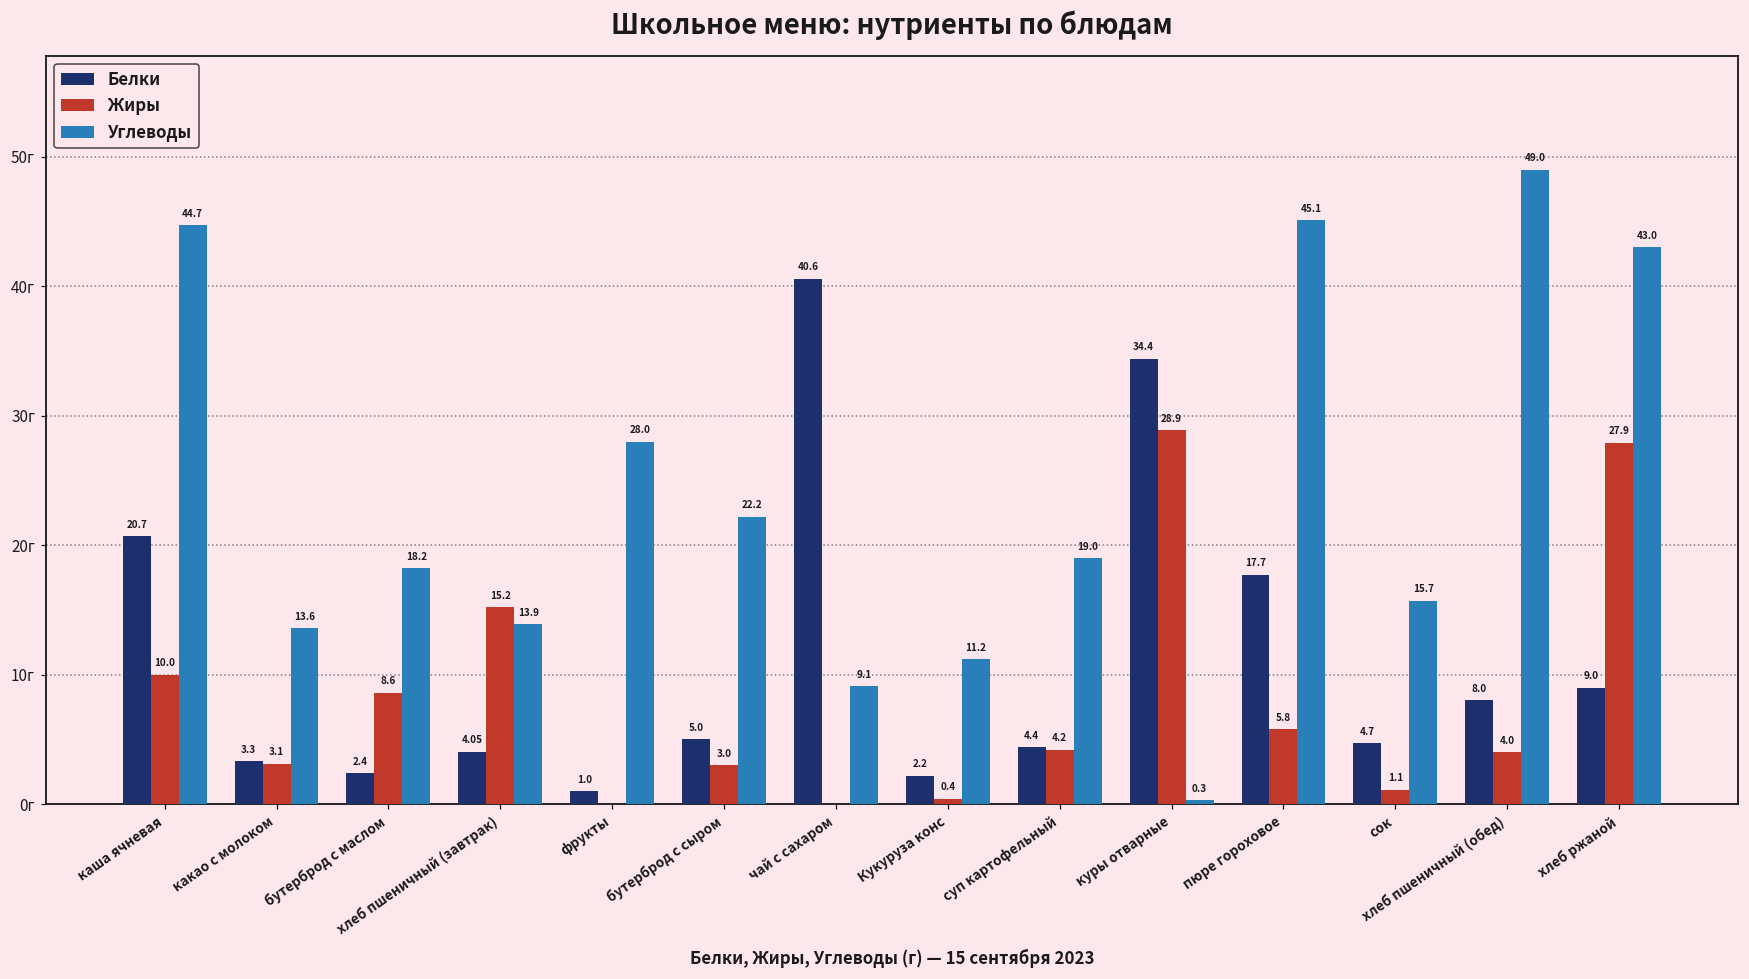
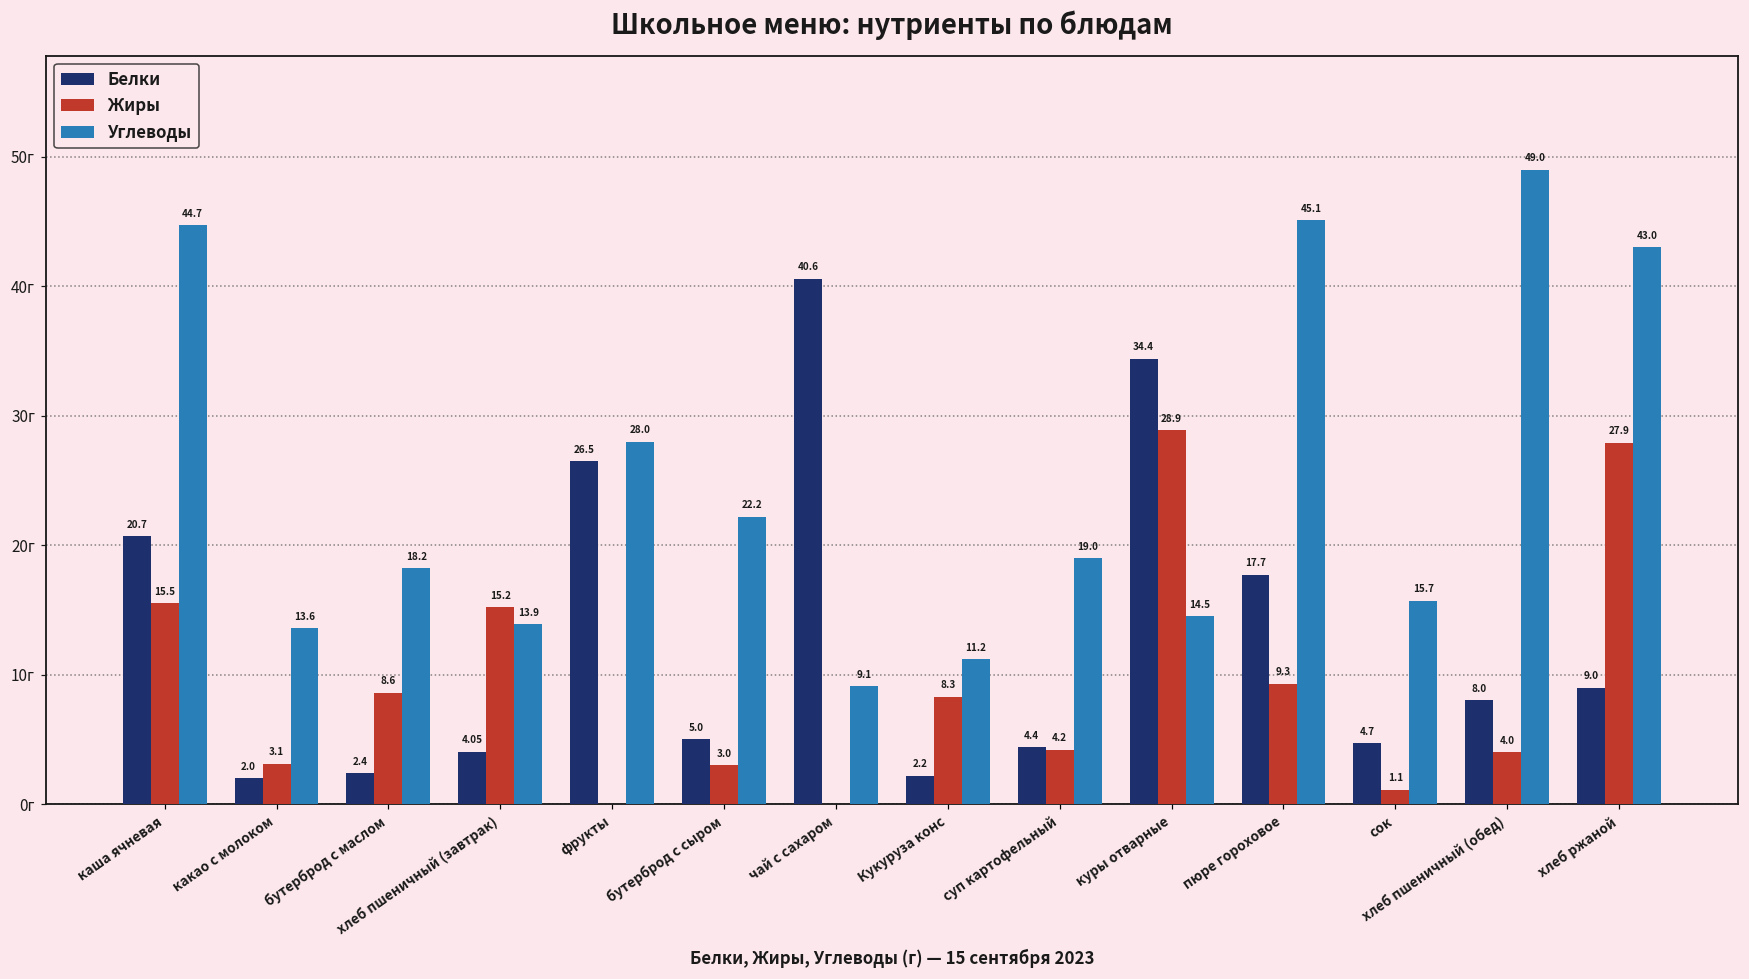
Жиры, каша ячневая: 10.0 -> 15.5
Белки, какао с молоком: 3.3 -> 2.0
Белки, фрукты: 1.0 -> 26.5
Жиры, Кукуруза конс: 0.4 -> 8.3
Углеводы, куры отварные: 0.3 -> 14.5
Жиры, пюре гороховое: 5.8 -> 9.3
